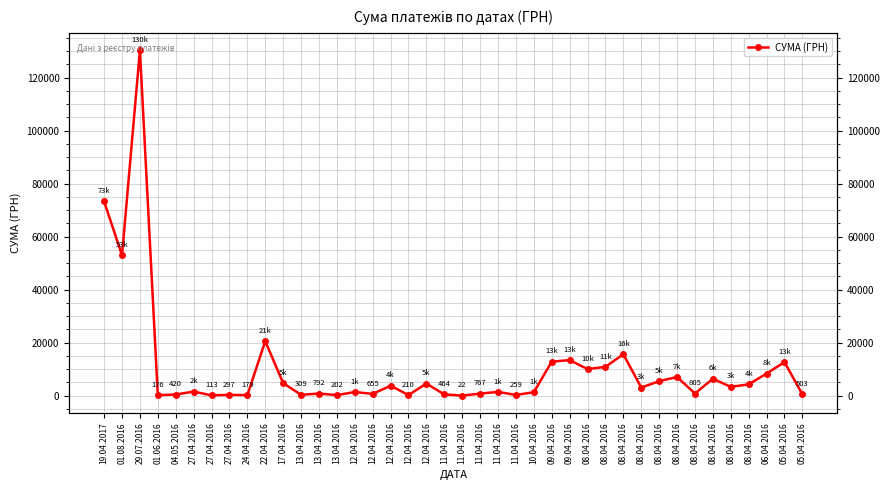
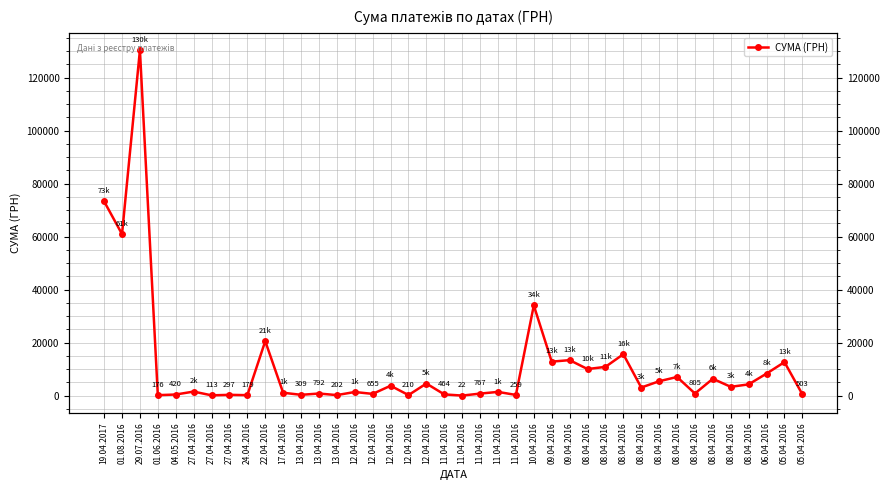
01.08.2016: 53k -> 61k
17.04.2016: 5k -> 1k
10.04.2016: 1k -> 34k
